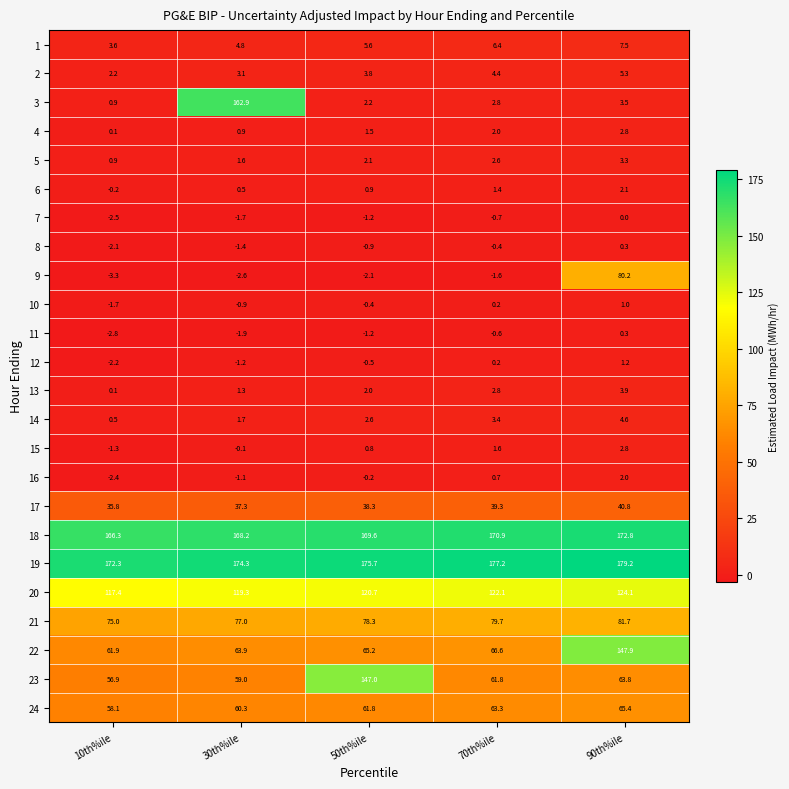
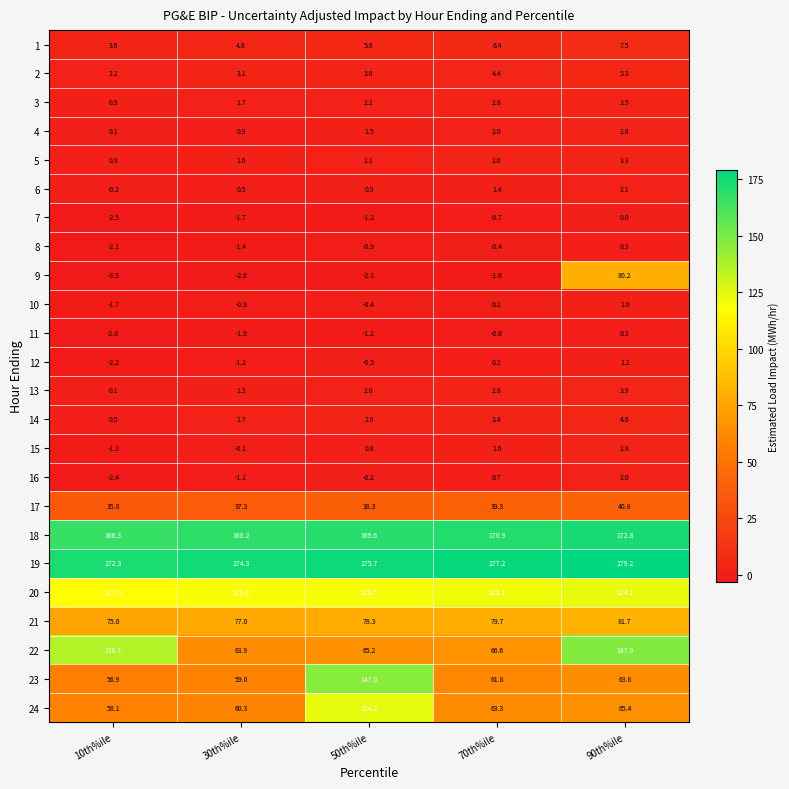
3, 30th%ile: 162.9 -> 1.7
22, 10th%ile: 61.9 -> 136.7
24, 50th%ile: 61.8 -> 124.2
